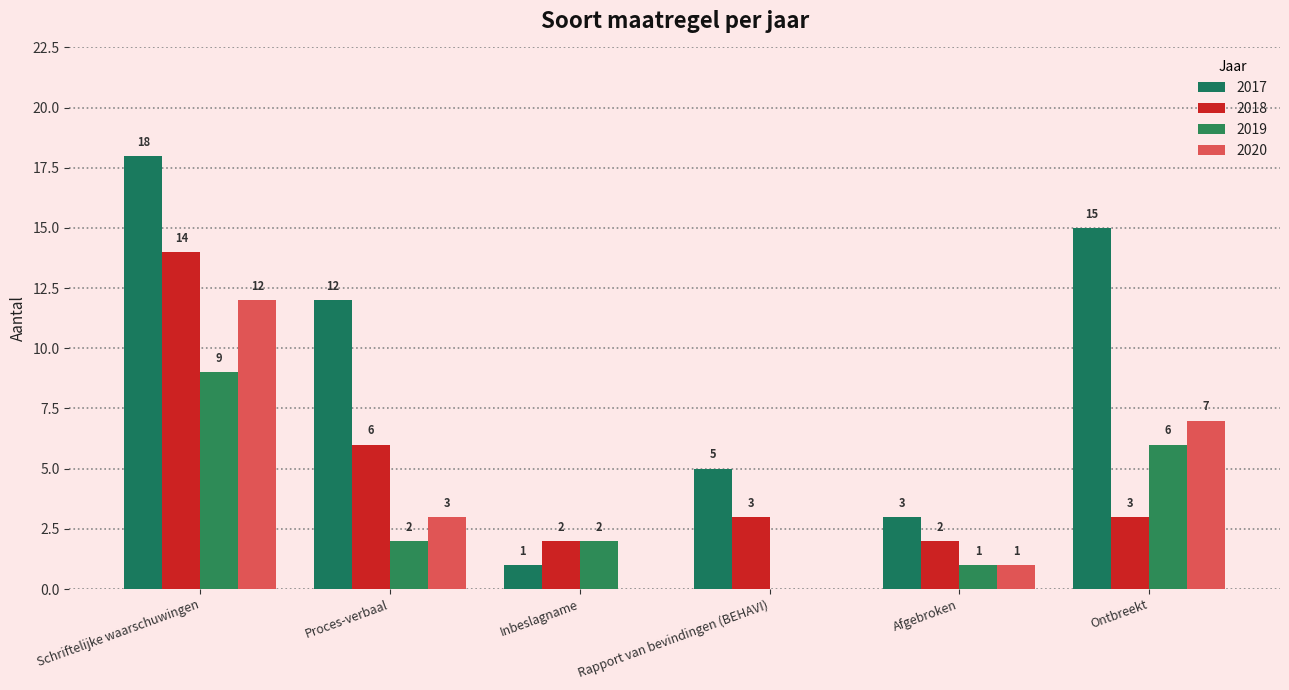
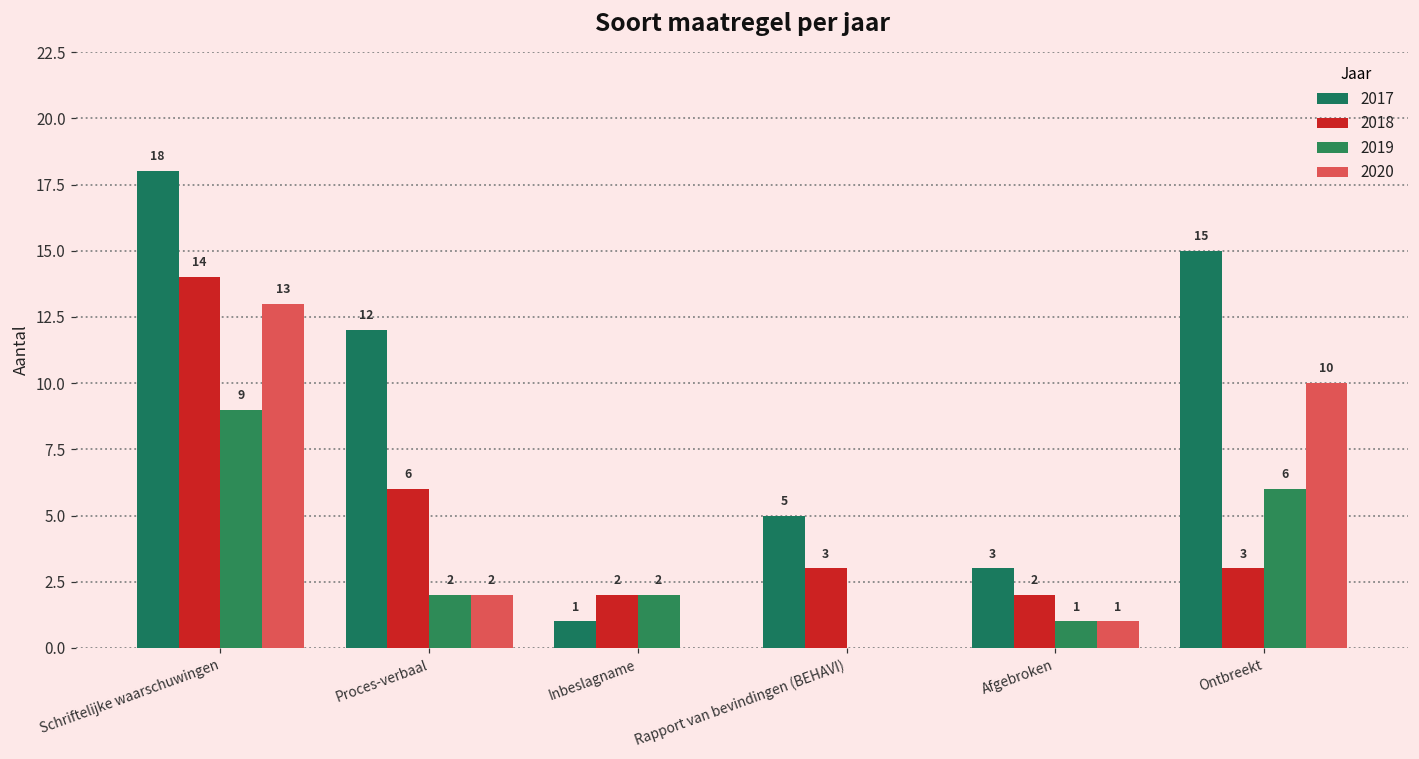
2020, Schriftelijke waarschuwingen: 12 -> 13
2020, Proces-verbaal: 3 -> 2
2020, Ontbreekt: 7 -> 10
